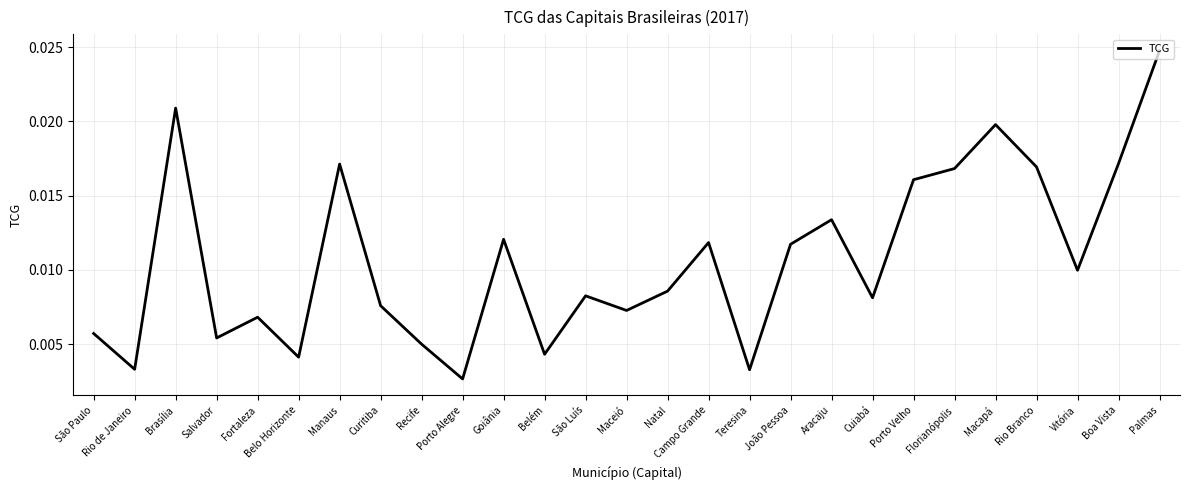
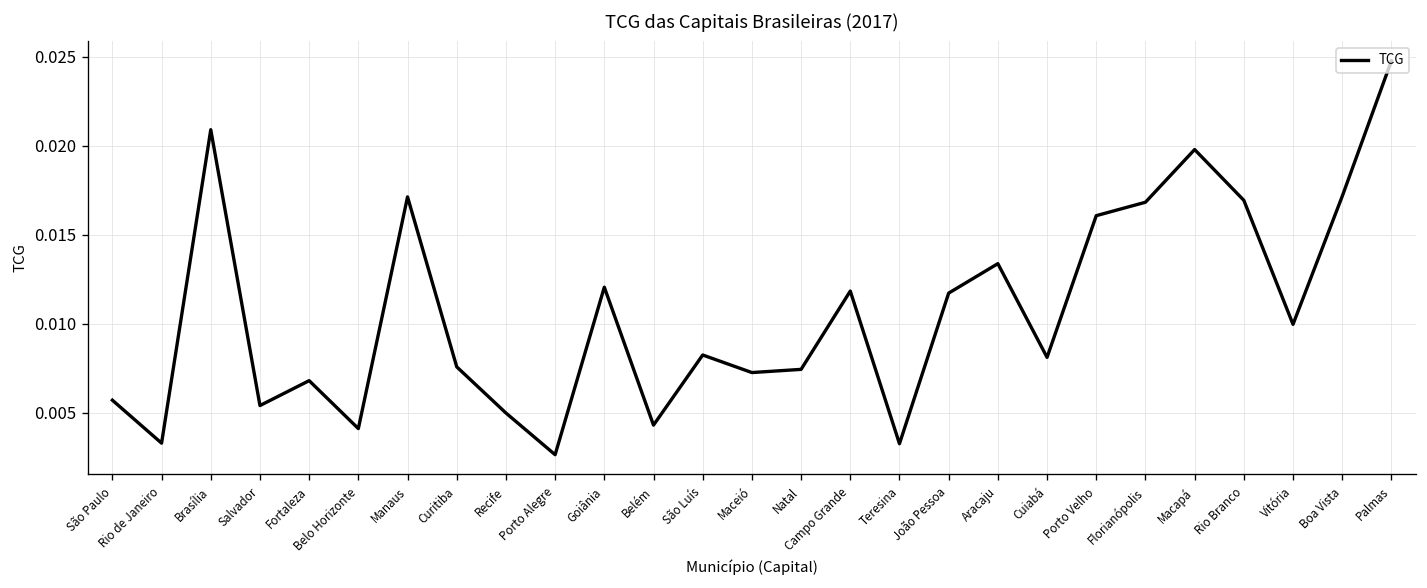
Natal: 0.0086 -> 0.0074
